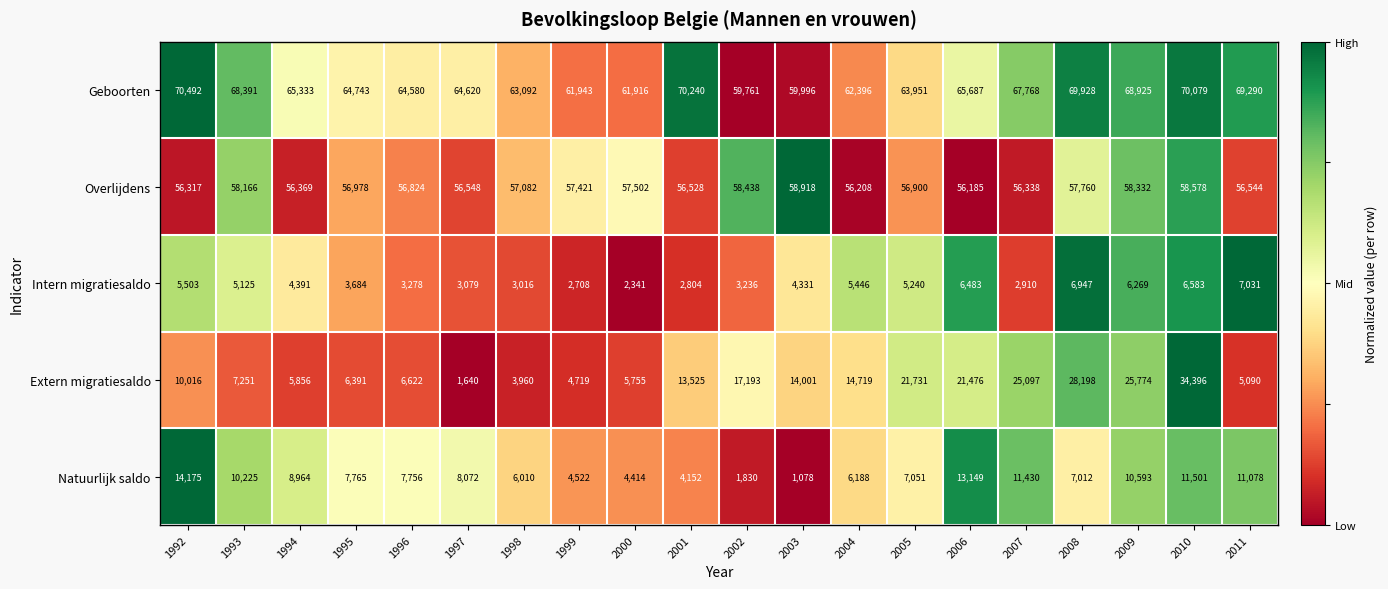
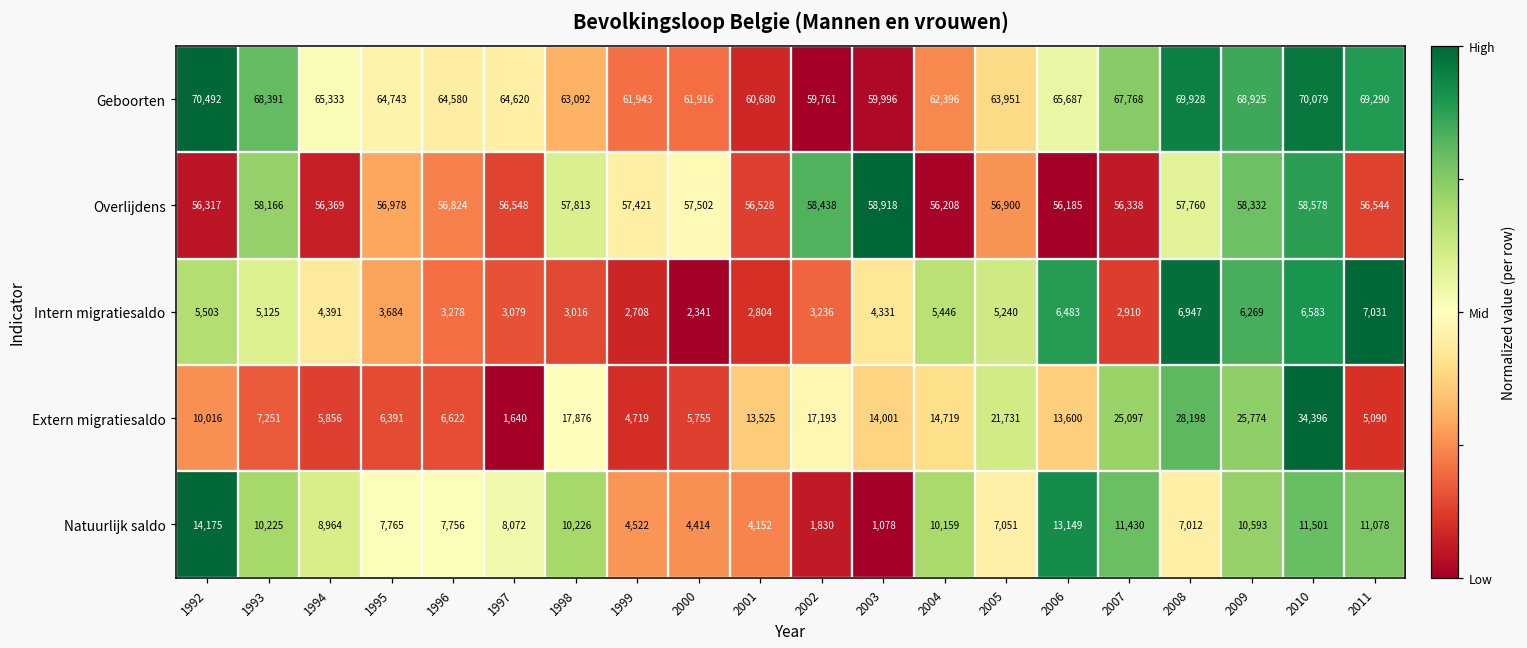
Geboorten, 2001: 70,240 -> 60,680
Overlijdens, 1998: 57,082 -> 57,813
Extern migratiesaldo, 1998: 3,960 -> 17,876
Extern migratiesaldo, 2006: 21,476 -> 13,600
Natuurlijk saldo, 1998: 6,010 -> 10,226
Natuurlijk saldo, 2004: 6,188 -> 10,159
